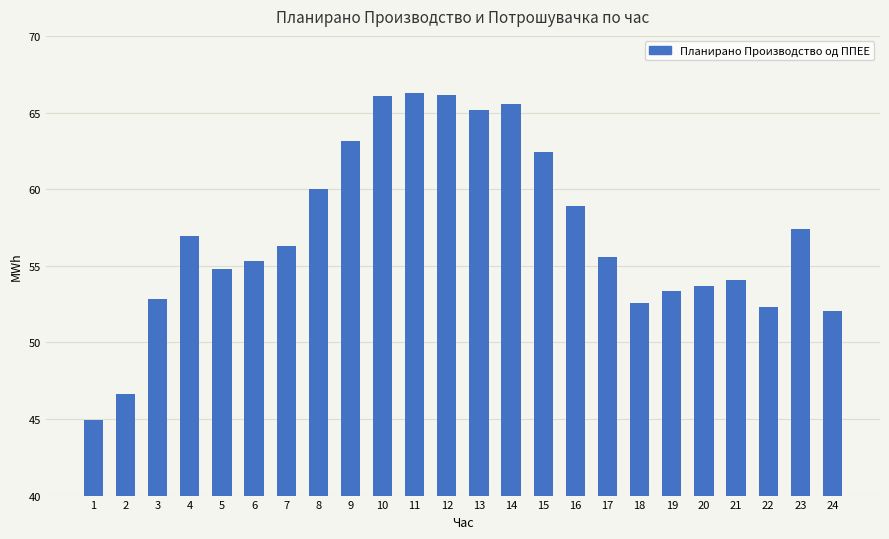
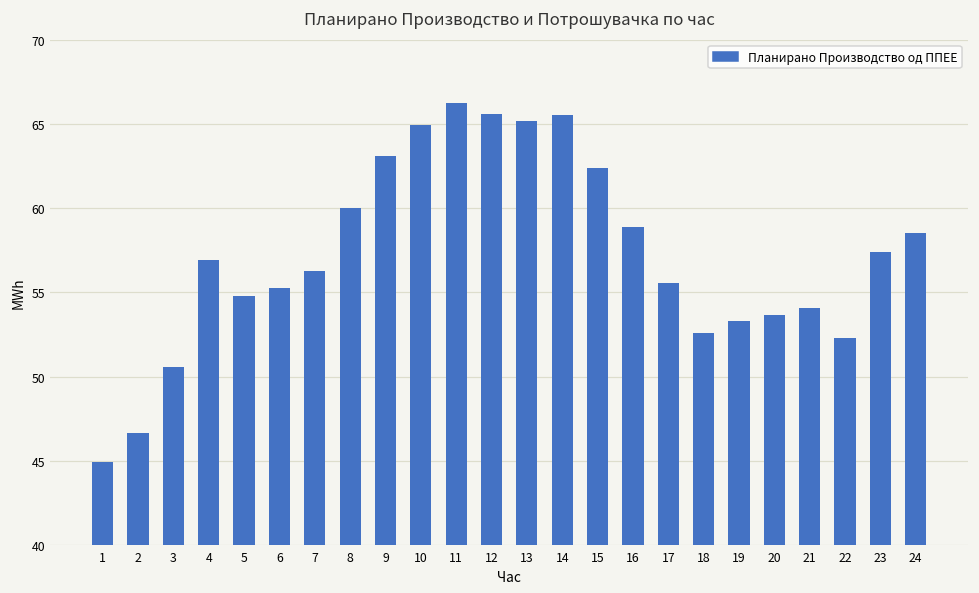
3: 52.9 -> 50.6
10: 66.1 -> 64.9
12: 66.2 -> 65.6
24: 52.0 -> 58.6
